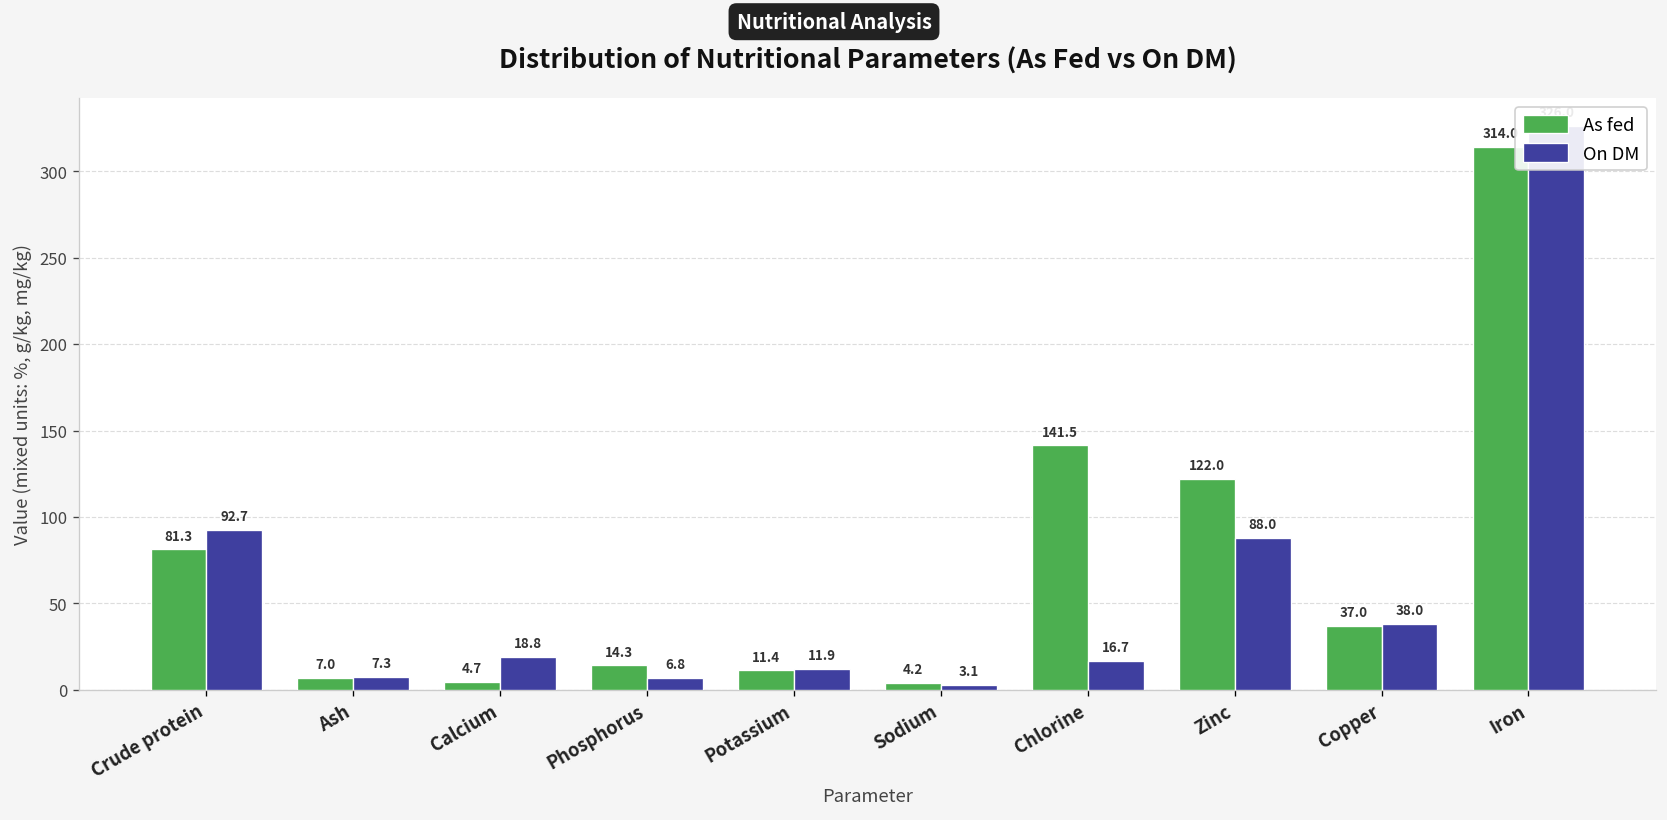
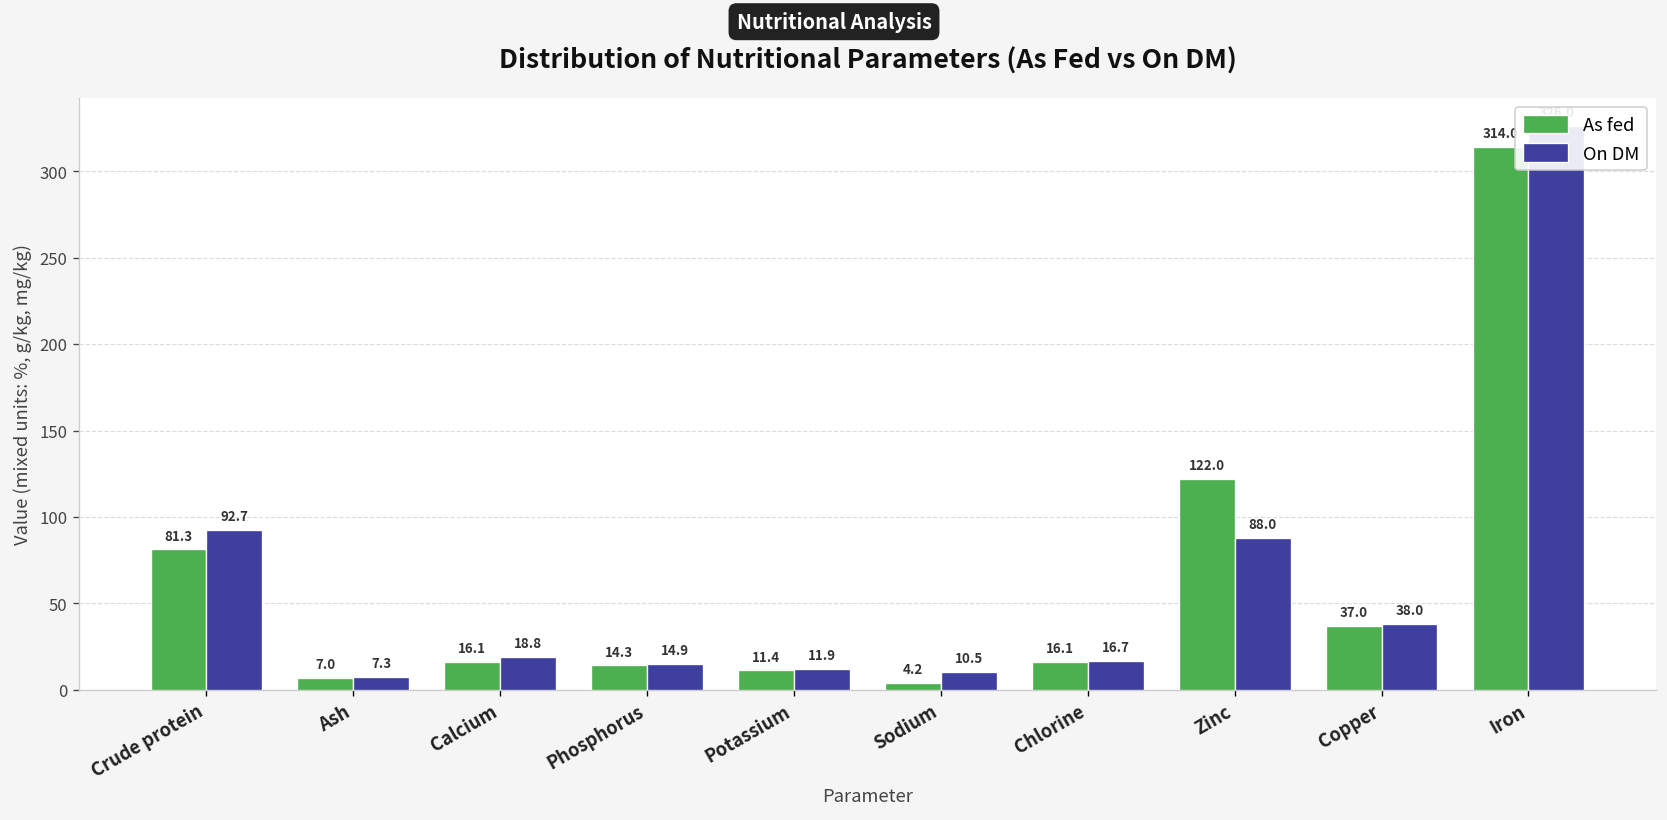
As fed, Calcium: 4.7 -> 16.1
On DM, Phosphorus: 6.8 -> 14.9
On DM, Sodium: 3.1 -> 10.5
As fed, Chlorine: 141.5 -> 16.1
